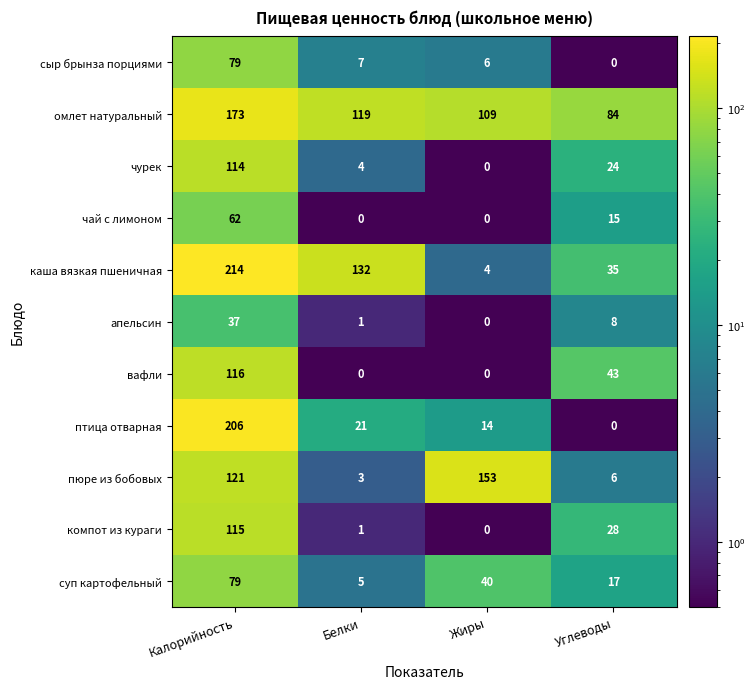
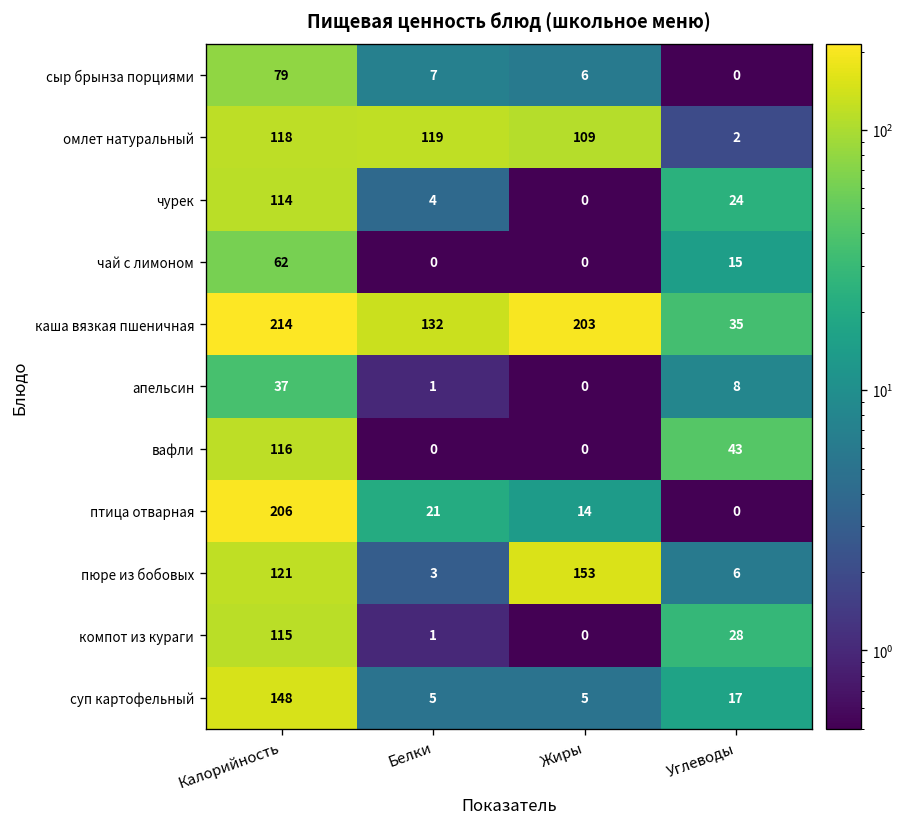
омлет натуральный, Калорийность: 173 -> 118
омлет натуральный, Углеводы: 84 -> 2
каша вязкая пшеничная, Жиры: 4 -> 203
суп картофельный, Калорийность: 79 -> 148
суп картофельный, Жиры: 40 -> 5
